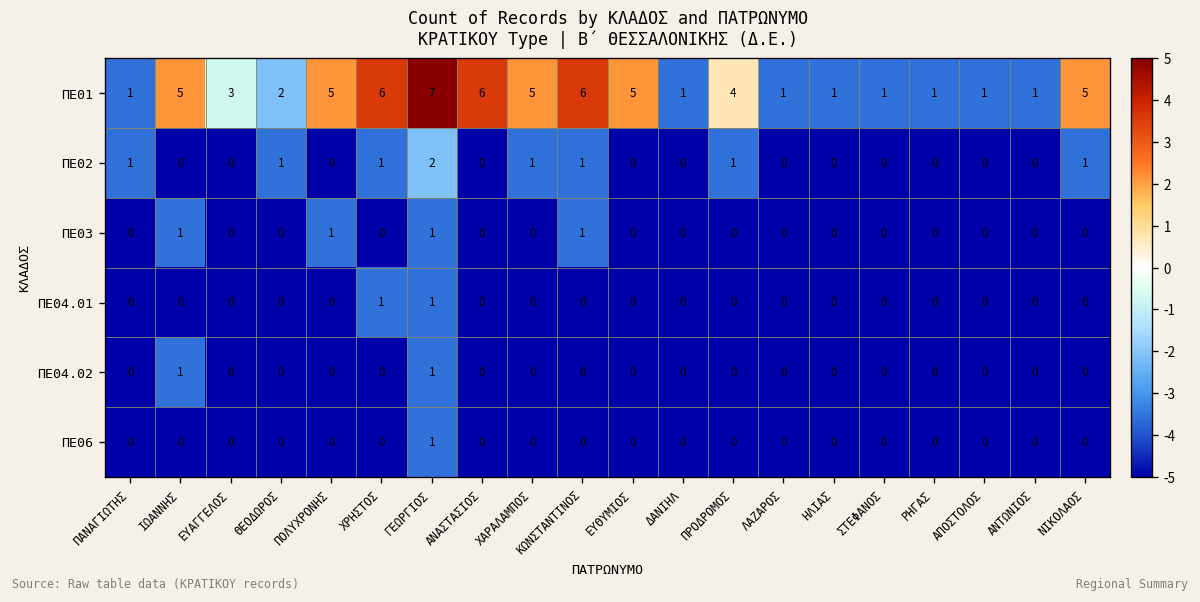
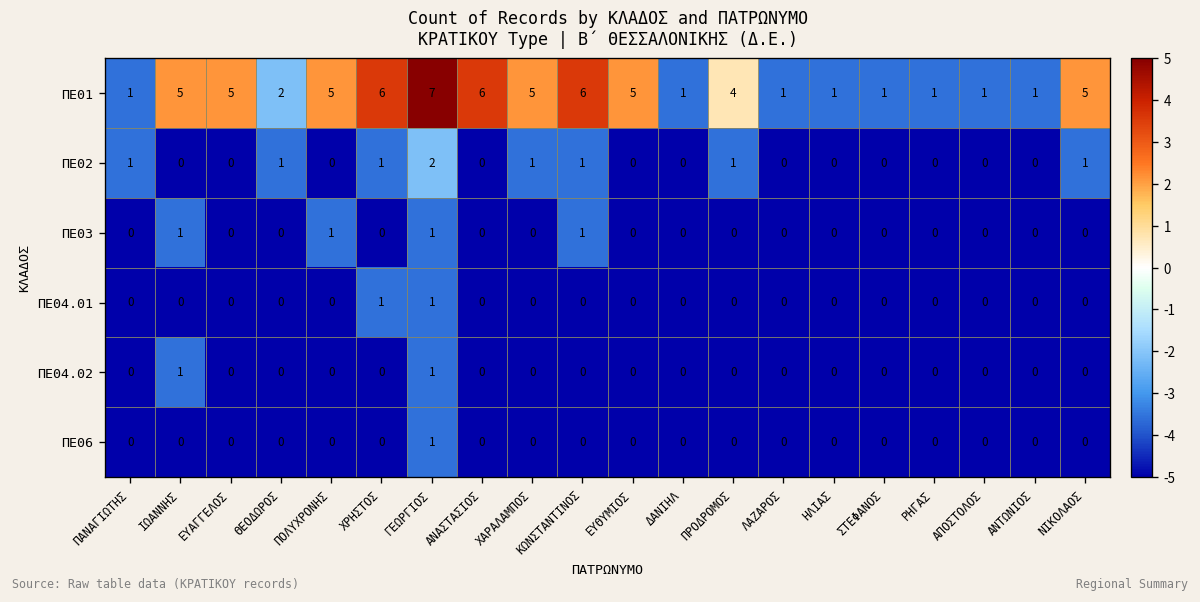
ΠΕ01, ΕΥΑΓΓΕΛΟΣ: 3 -> 5
